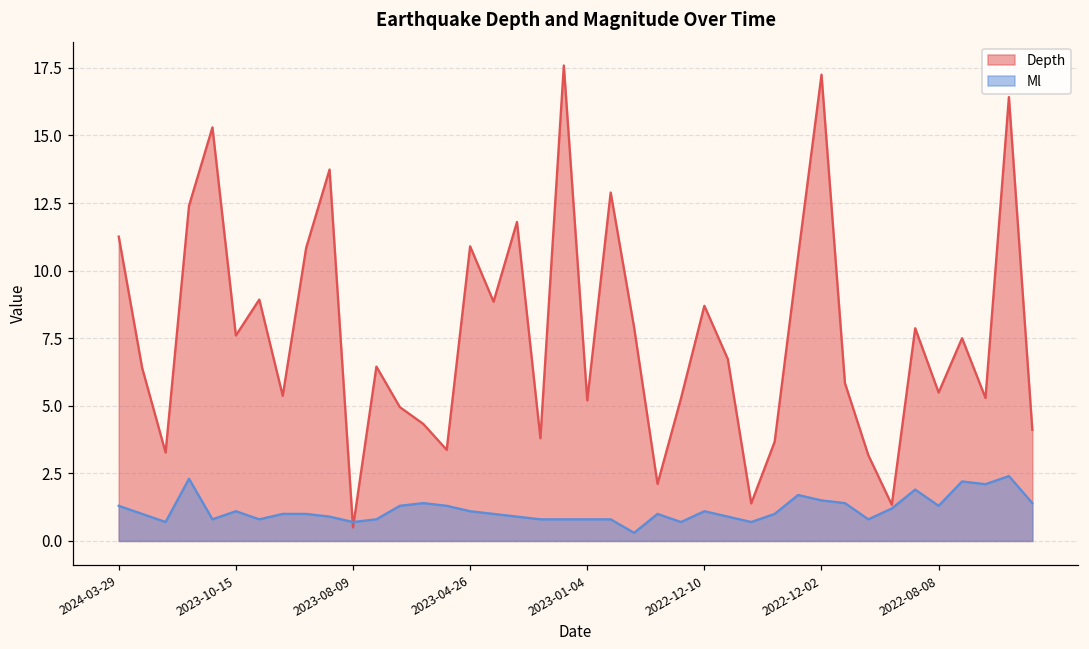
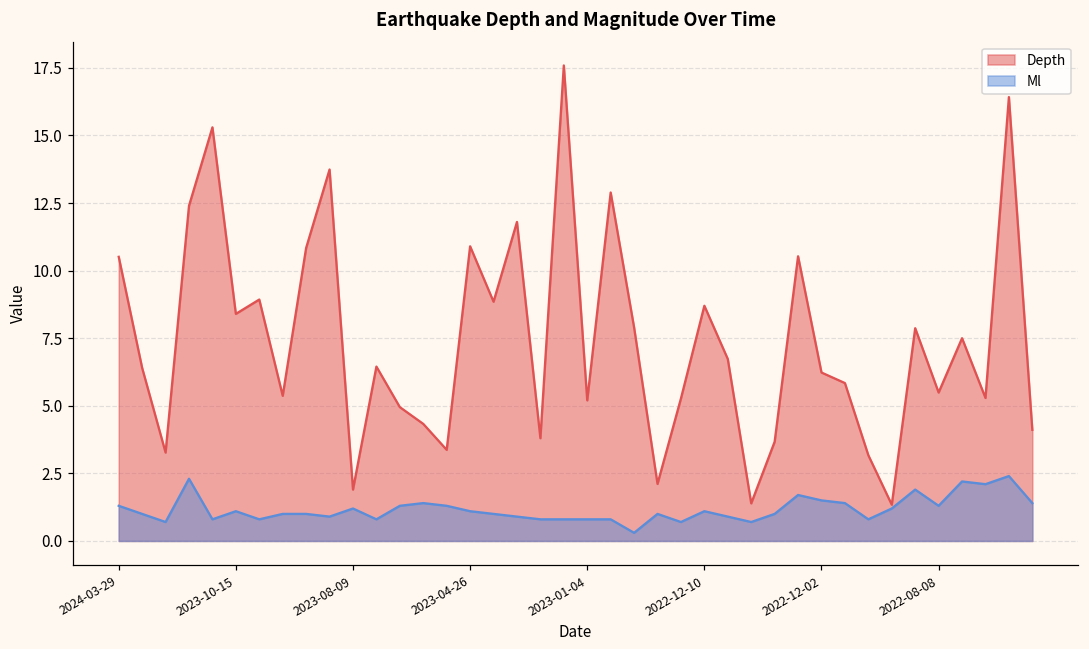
Depth, 2024-03-29: 11.3 -> 10.5
Depth, 2023-10-15: 7.6 -> 8.4
Depth, 2023-08-09: 0.5 -> 1.9
Ml, 2023-08-09: 0.7 -> 1.2
Depth, 2022-12-02: 17.3 -> 6.2
